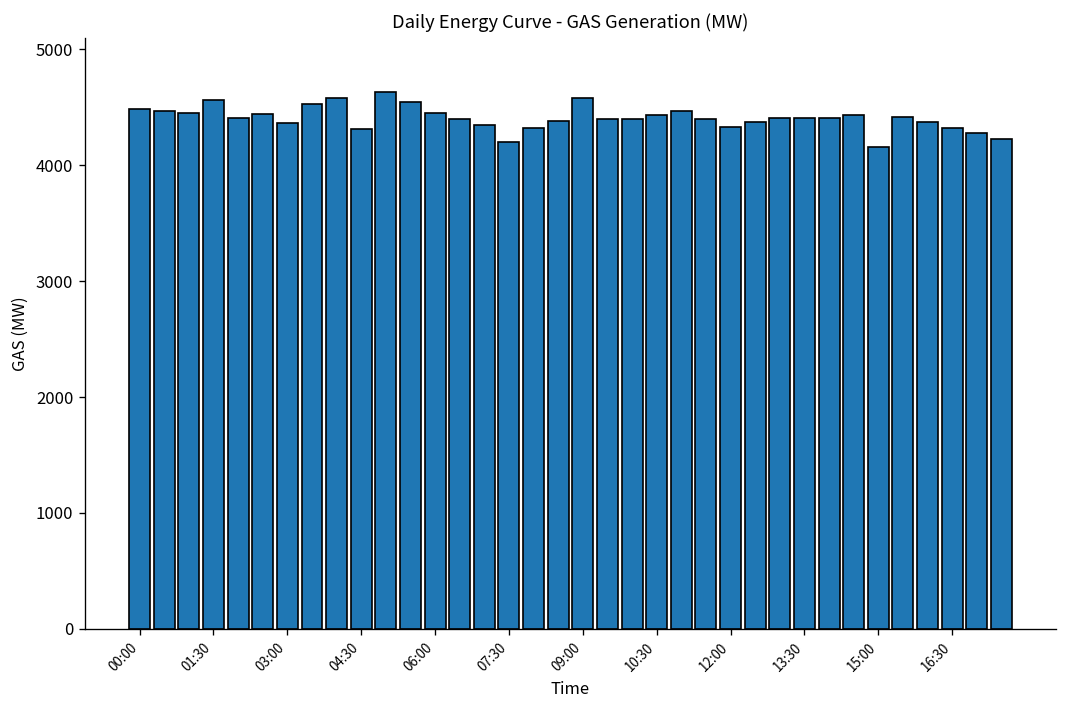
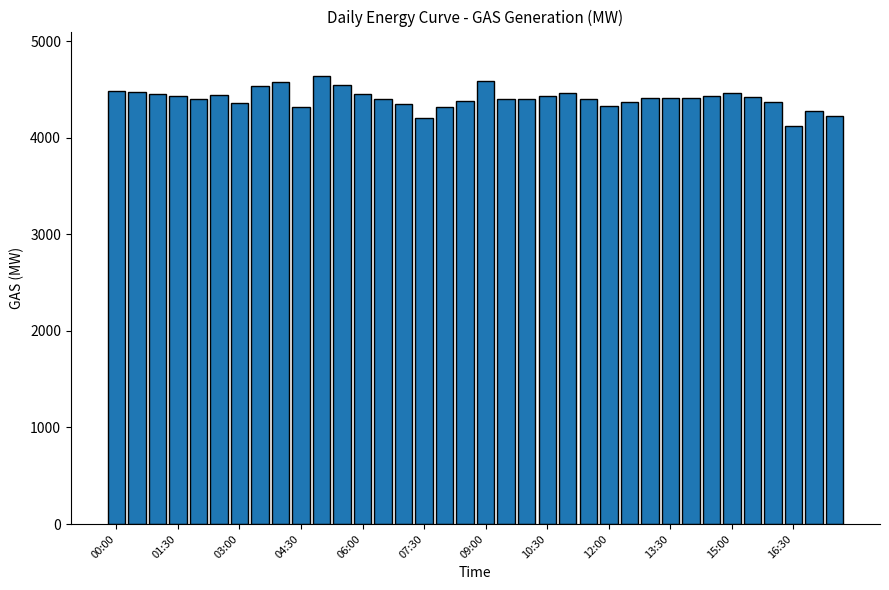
01:30: 4600 -> 4400
15:00: 4200 -> 4500
16:30: 4300 -> 4100
